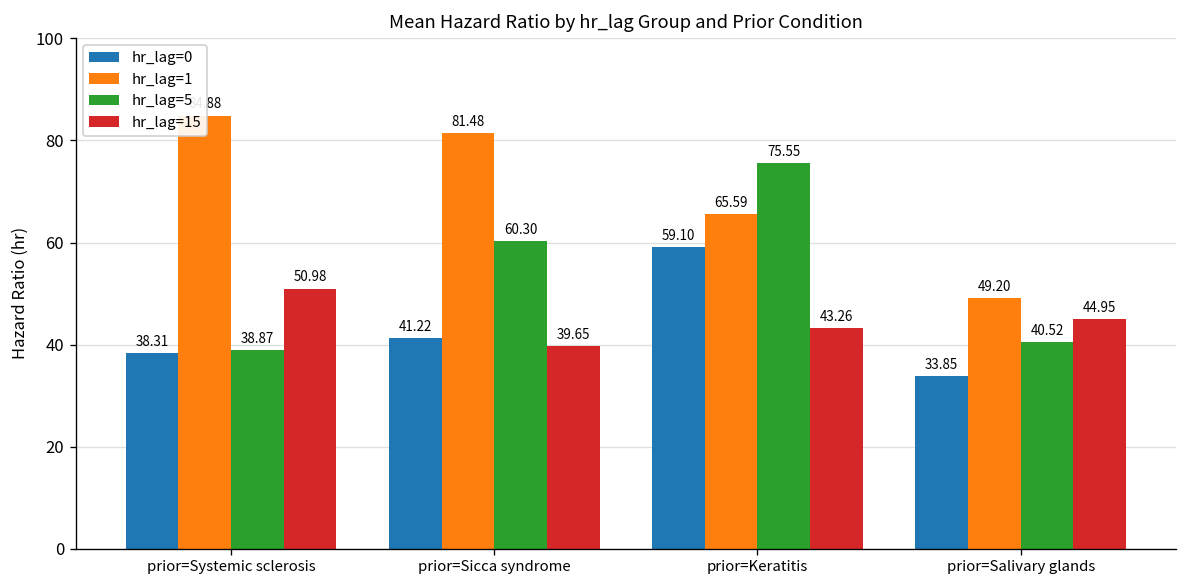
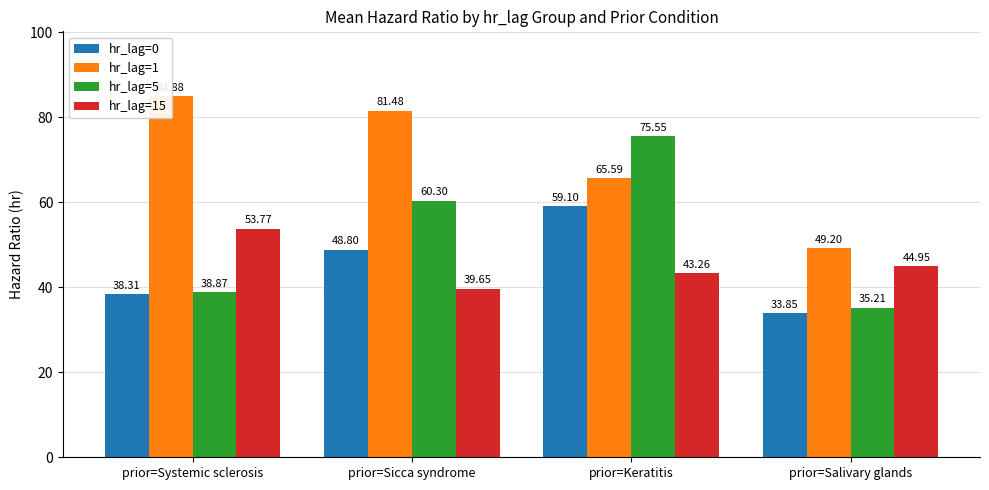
hr_lag=15, prior=Systemic sclerosis: 50.98 -> 53.77
hr_lag=0, prior=Sicca syndrome: 41.22 -> 48.80
hr_lag=5, prior=Salivary glands: 40.52 -> 35.21
